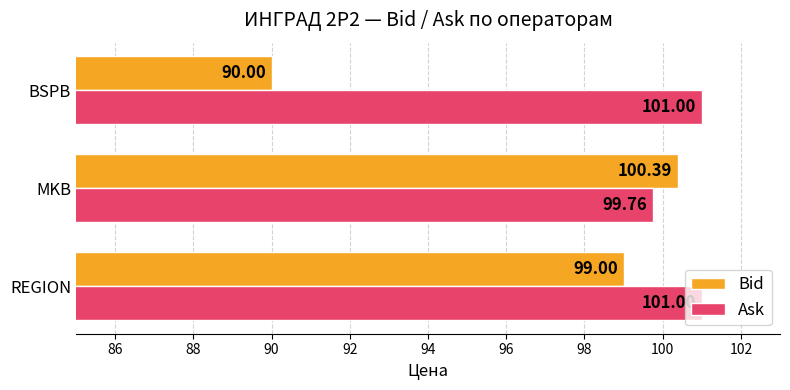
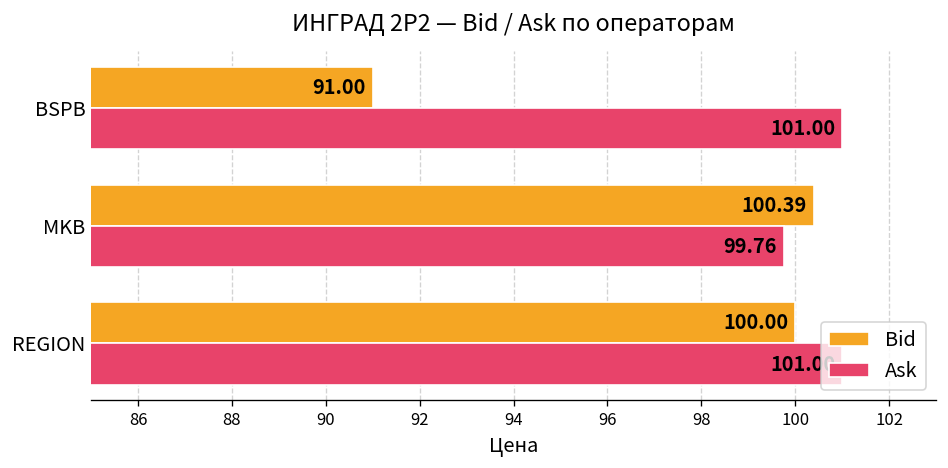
Bid, BSPB: 90.00 -> 91.00
Bid, REGION: 99.00 -> 100.00
